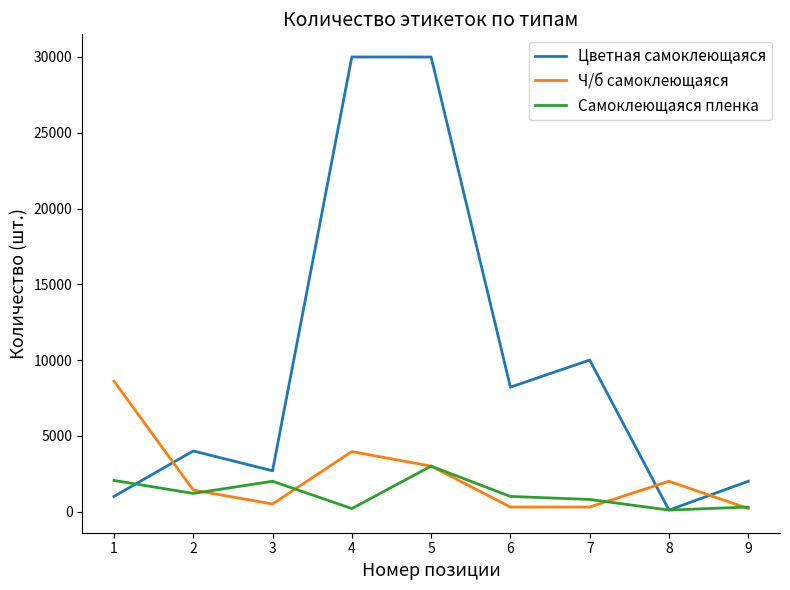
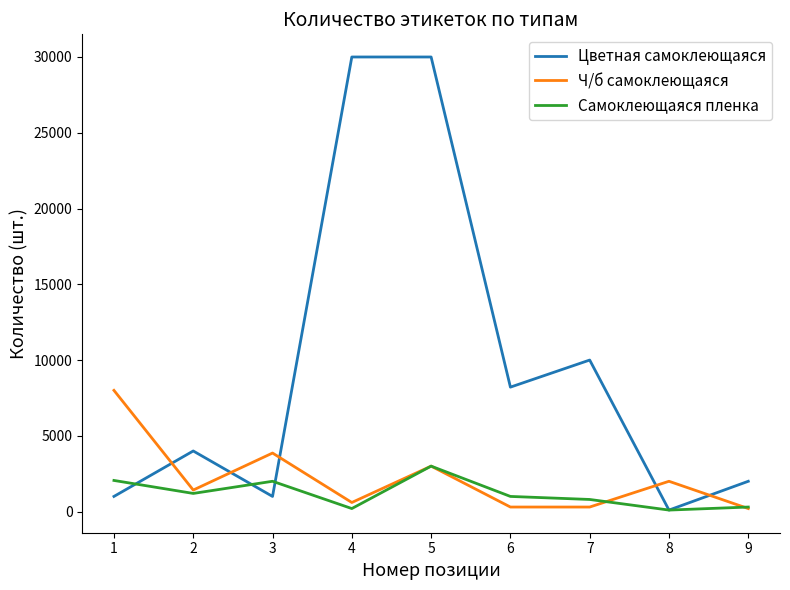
Ч/б самоклеющаяся, 1: 8600 -> 8000
Цветная самоклеющаяся, 3: 2700 -> 1000
Ч/б самоклеющаяся, 3: 500 -> 3900
Ч/б самоклеющаяся, 4: 4000 -> 600
